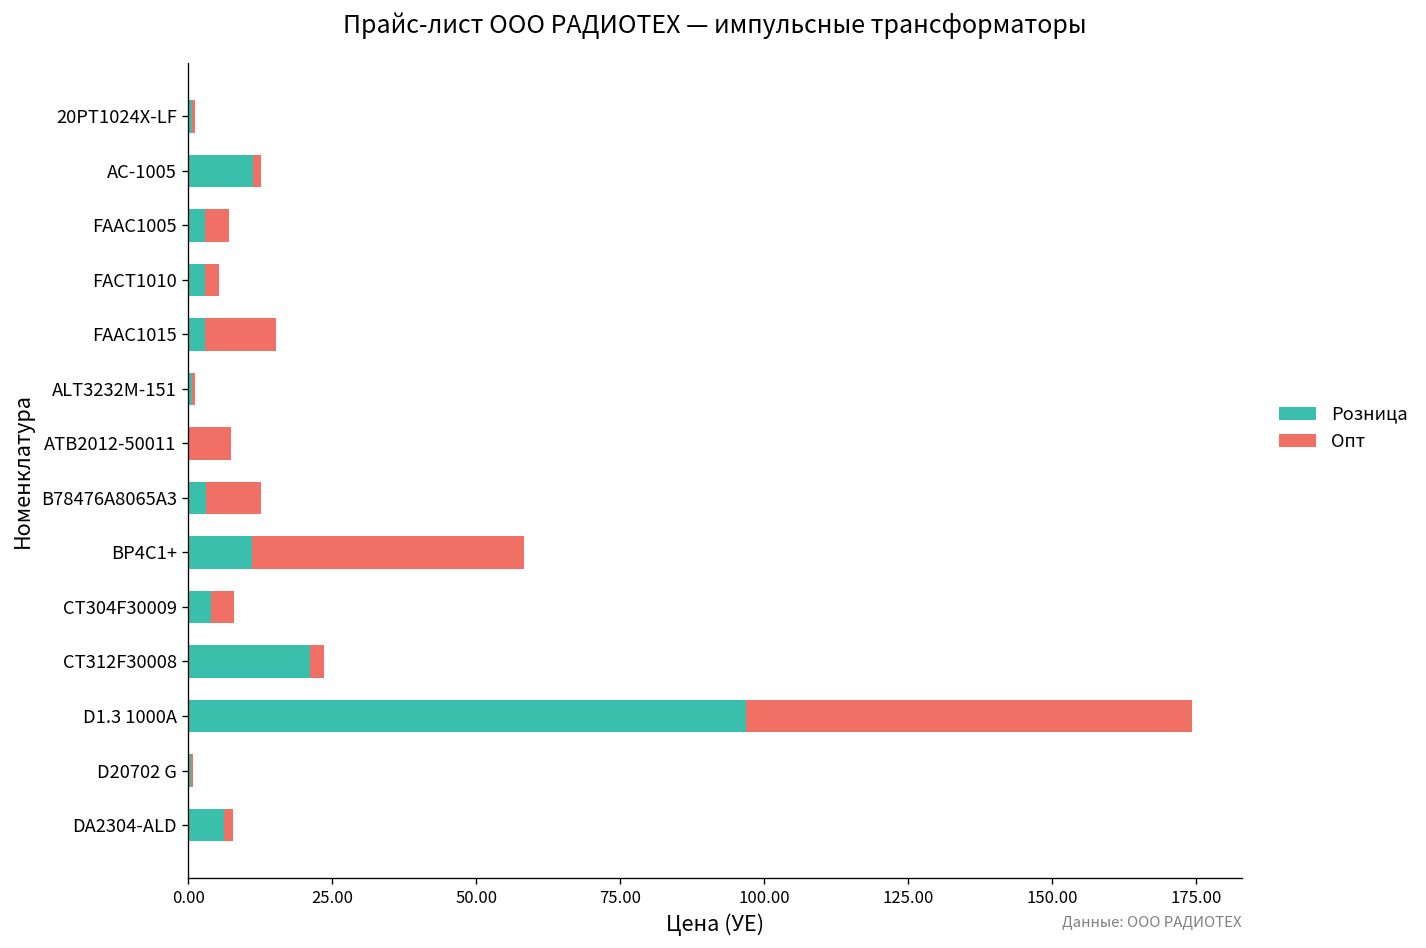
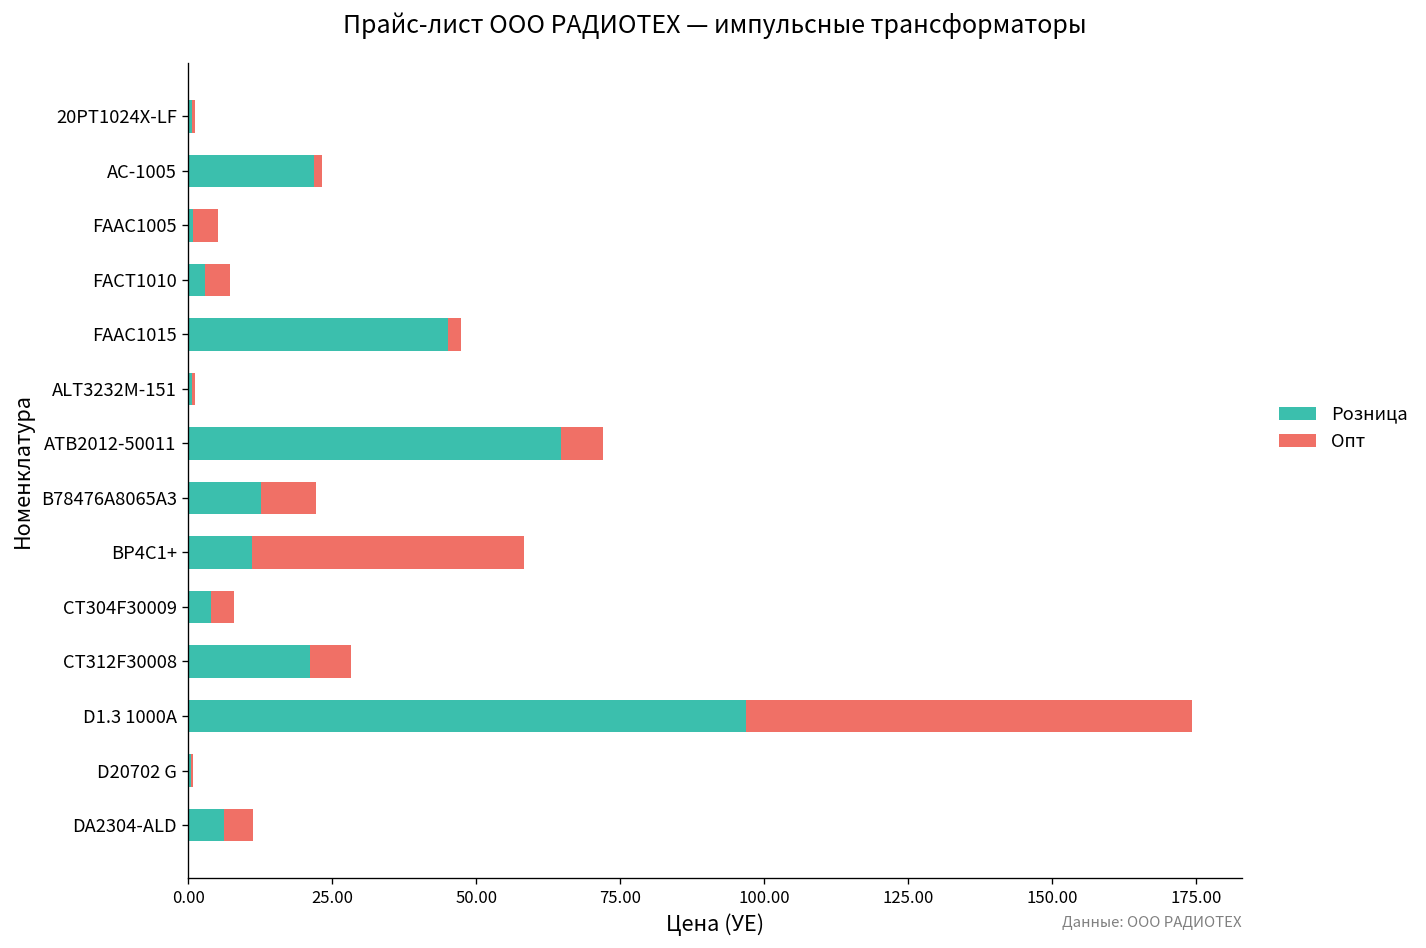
Розница, AC-1005: 11 -> 22
Розница, FAAC1005: 3 -> 1
Опт, FACT1010: 2 -> 4
Розница, FAAC1015: 3 -> 45
Опт, FAAC1015: 12 -> 2
Розница, ATB2012-50011: 0 -> 65
Розница, B78476A8065A3: 3 -> 13
Опт, CT312F30008: 2 -> 7
Опт, DA2304-ALD: 2 -> 5
